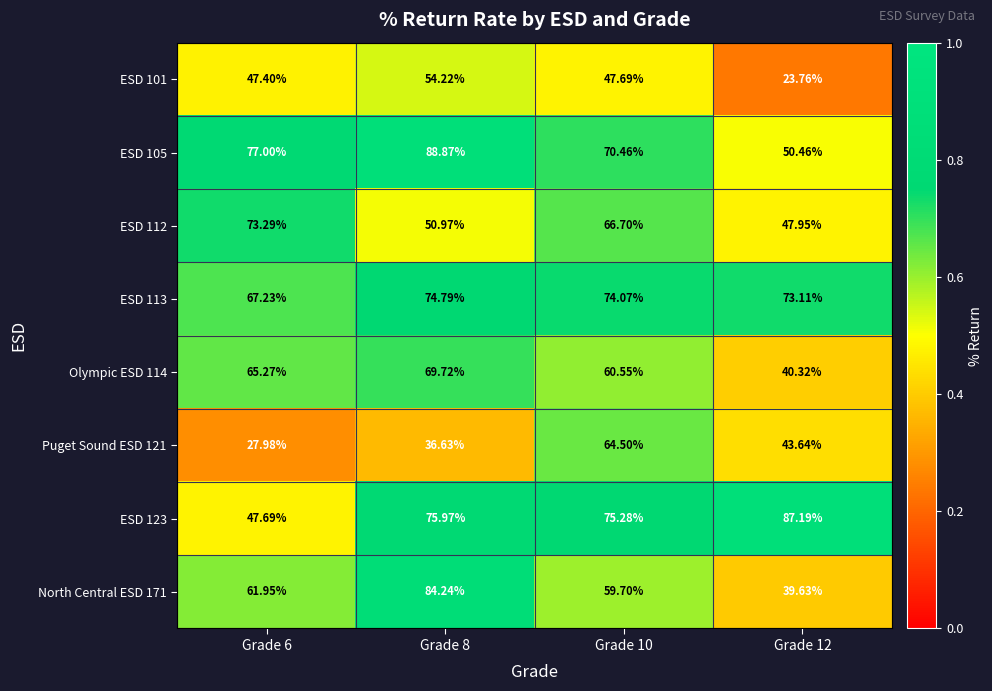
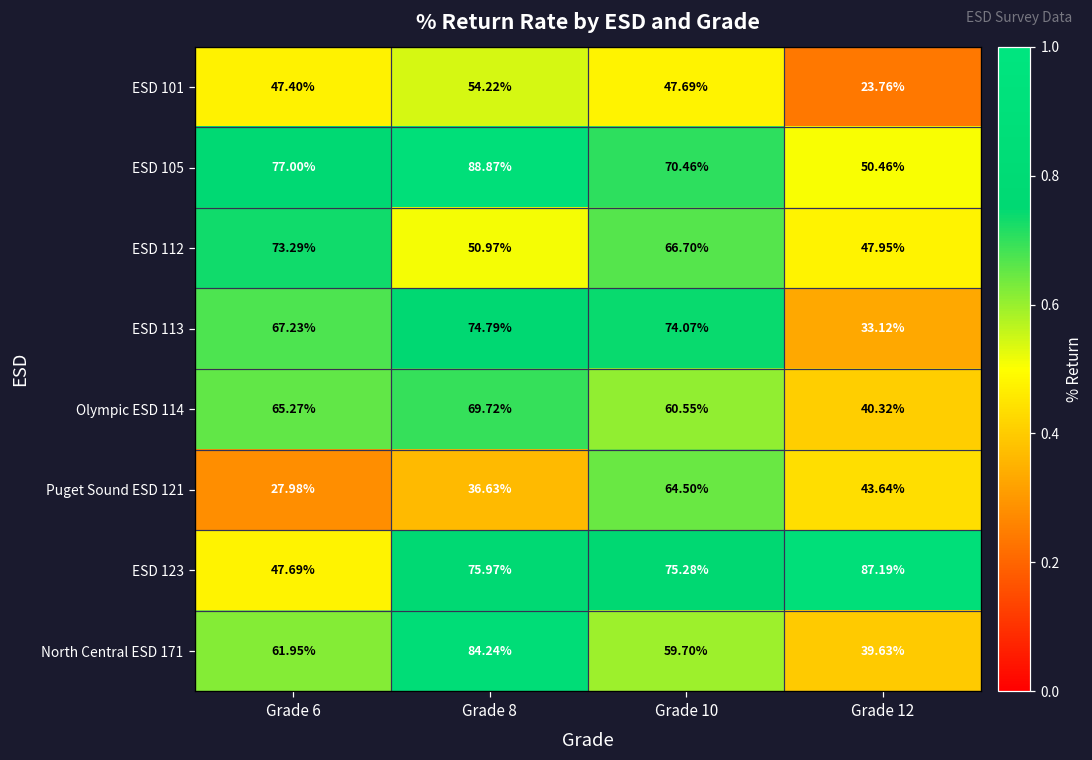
ESD 113, Grade 12: 73.11% -> 33.12%
